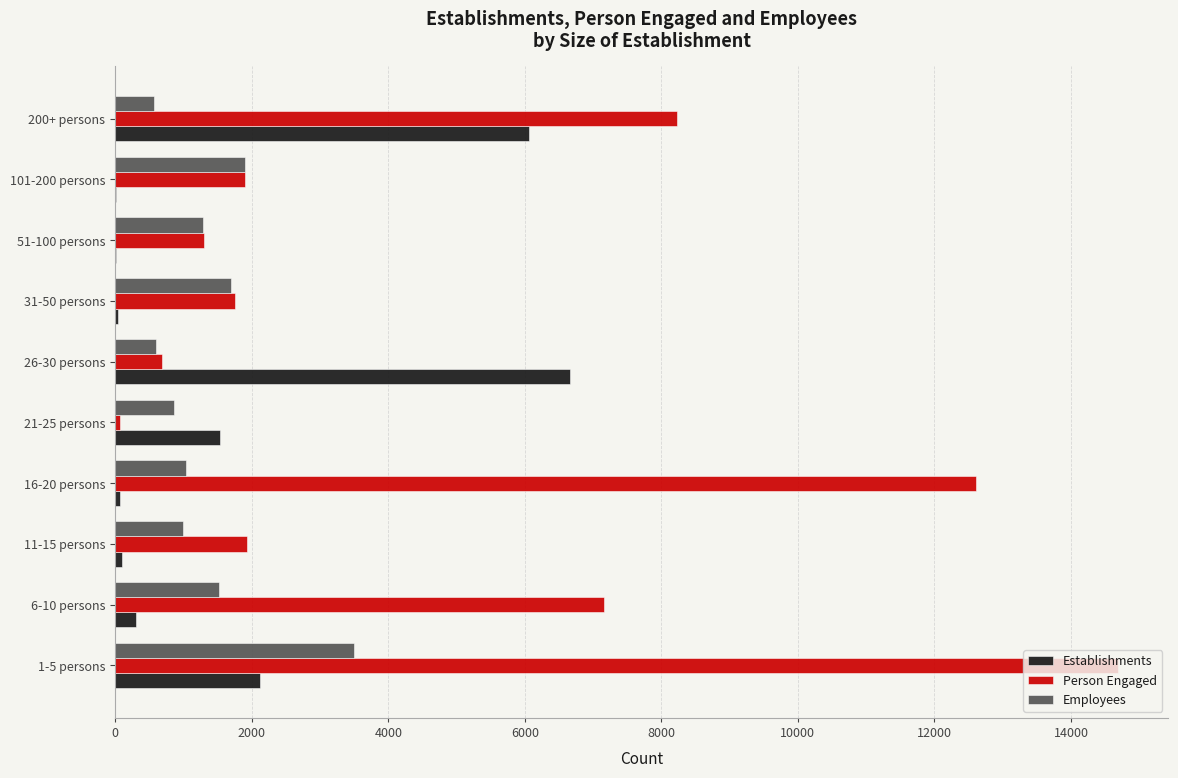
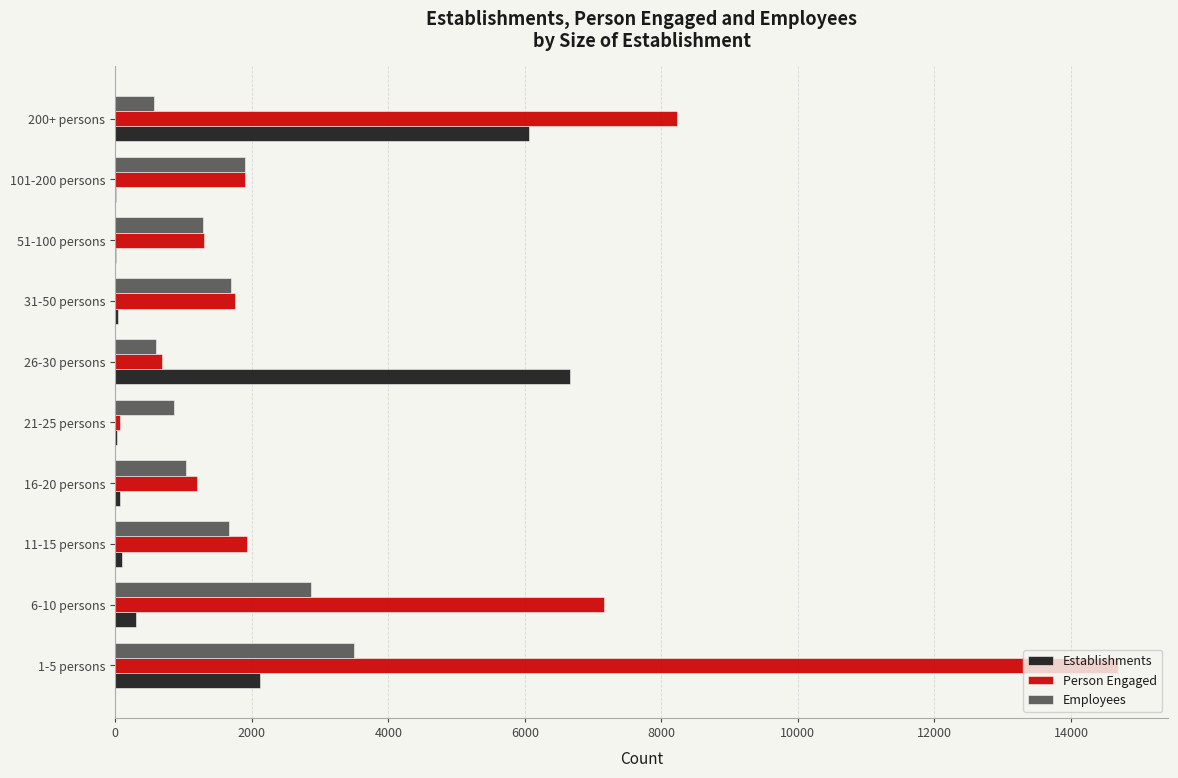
Establishments, 21-25 persons: 1500 -> 0
Person Engaged, 16-20 persons: 12600 -> 1200
Employees, 11-15 persons: 1000 -> 1700
Employees, 6-10 persons: 1500 -> 2900
